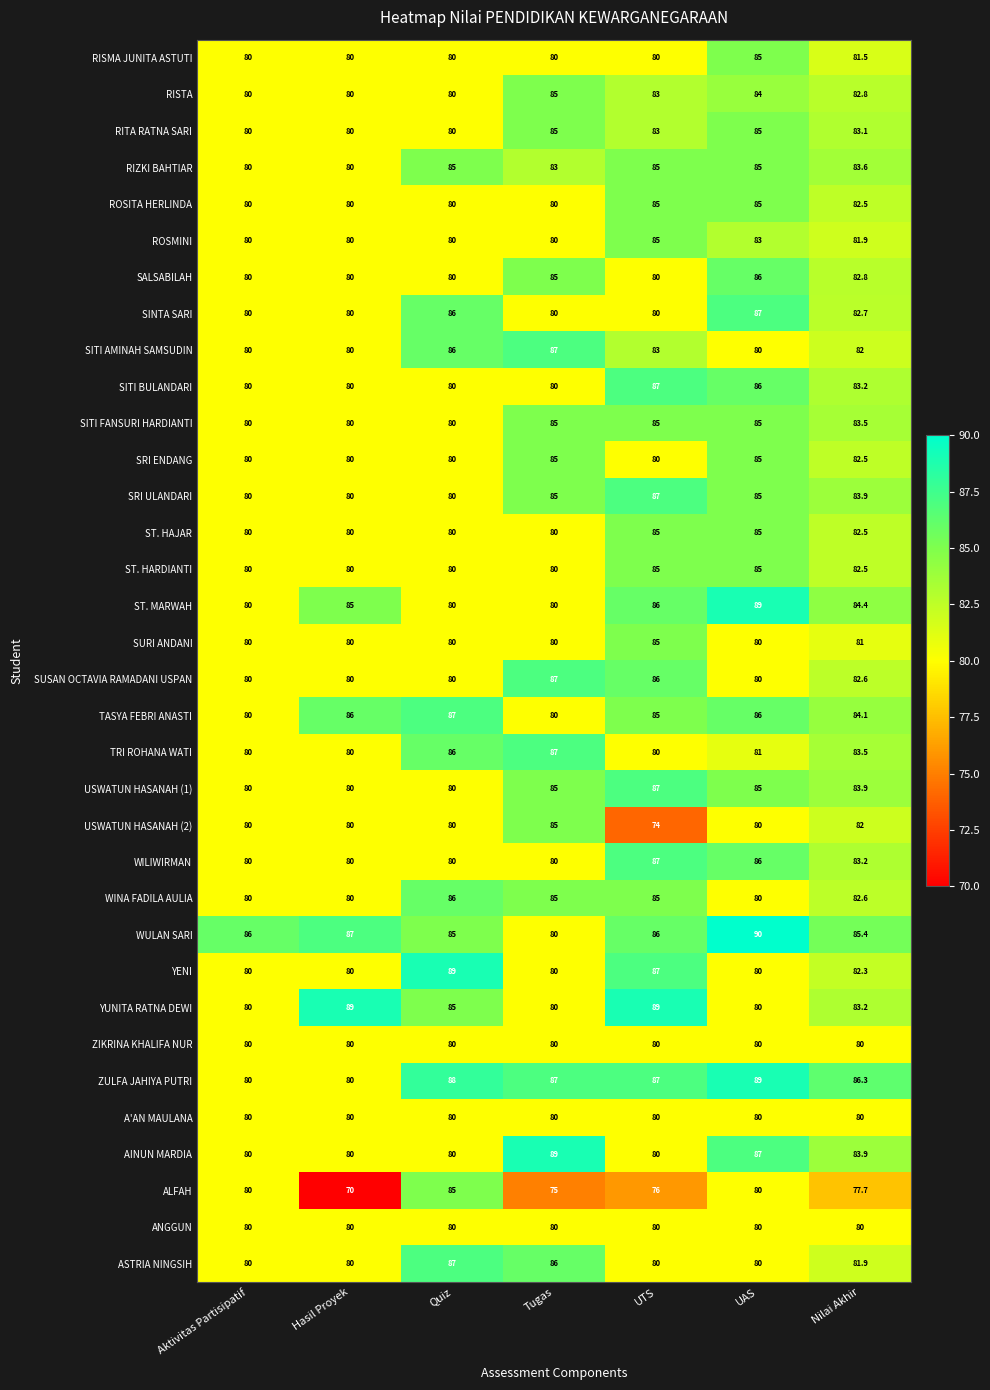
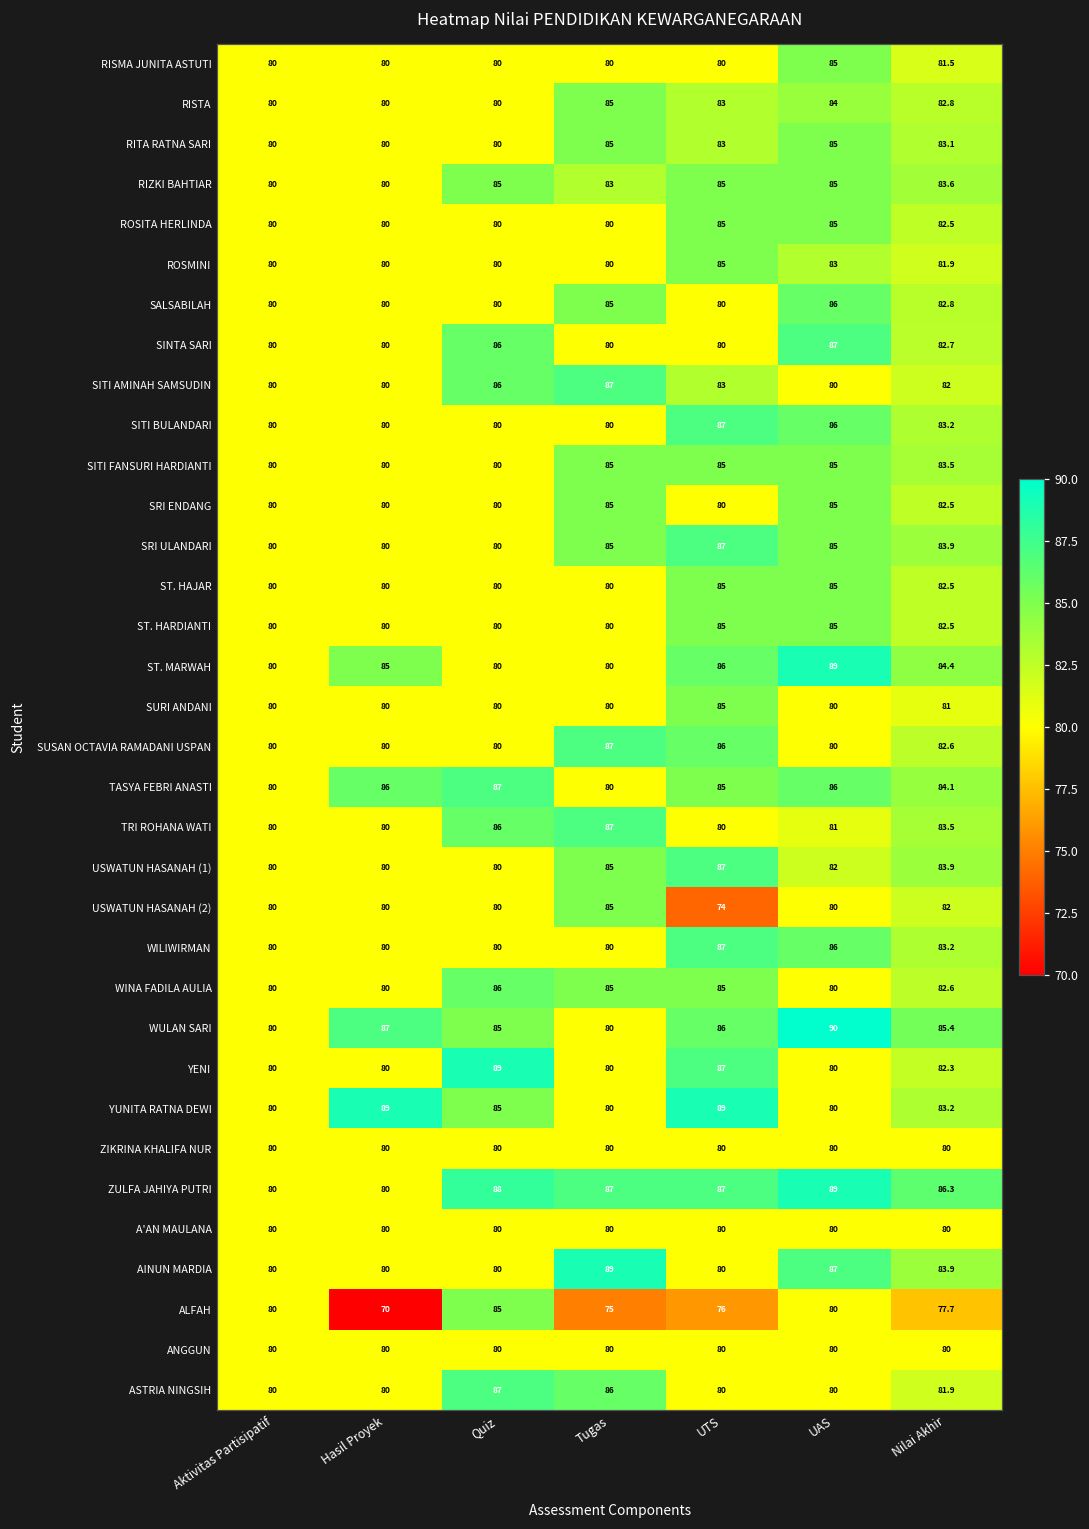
USWATUN HASANAH (1), UAS: 85 -> 82
WULAN SARI, Aktivitas Partisipatif: 86 -> 80
